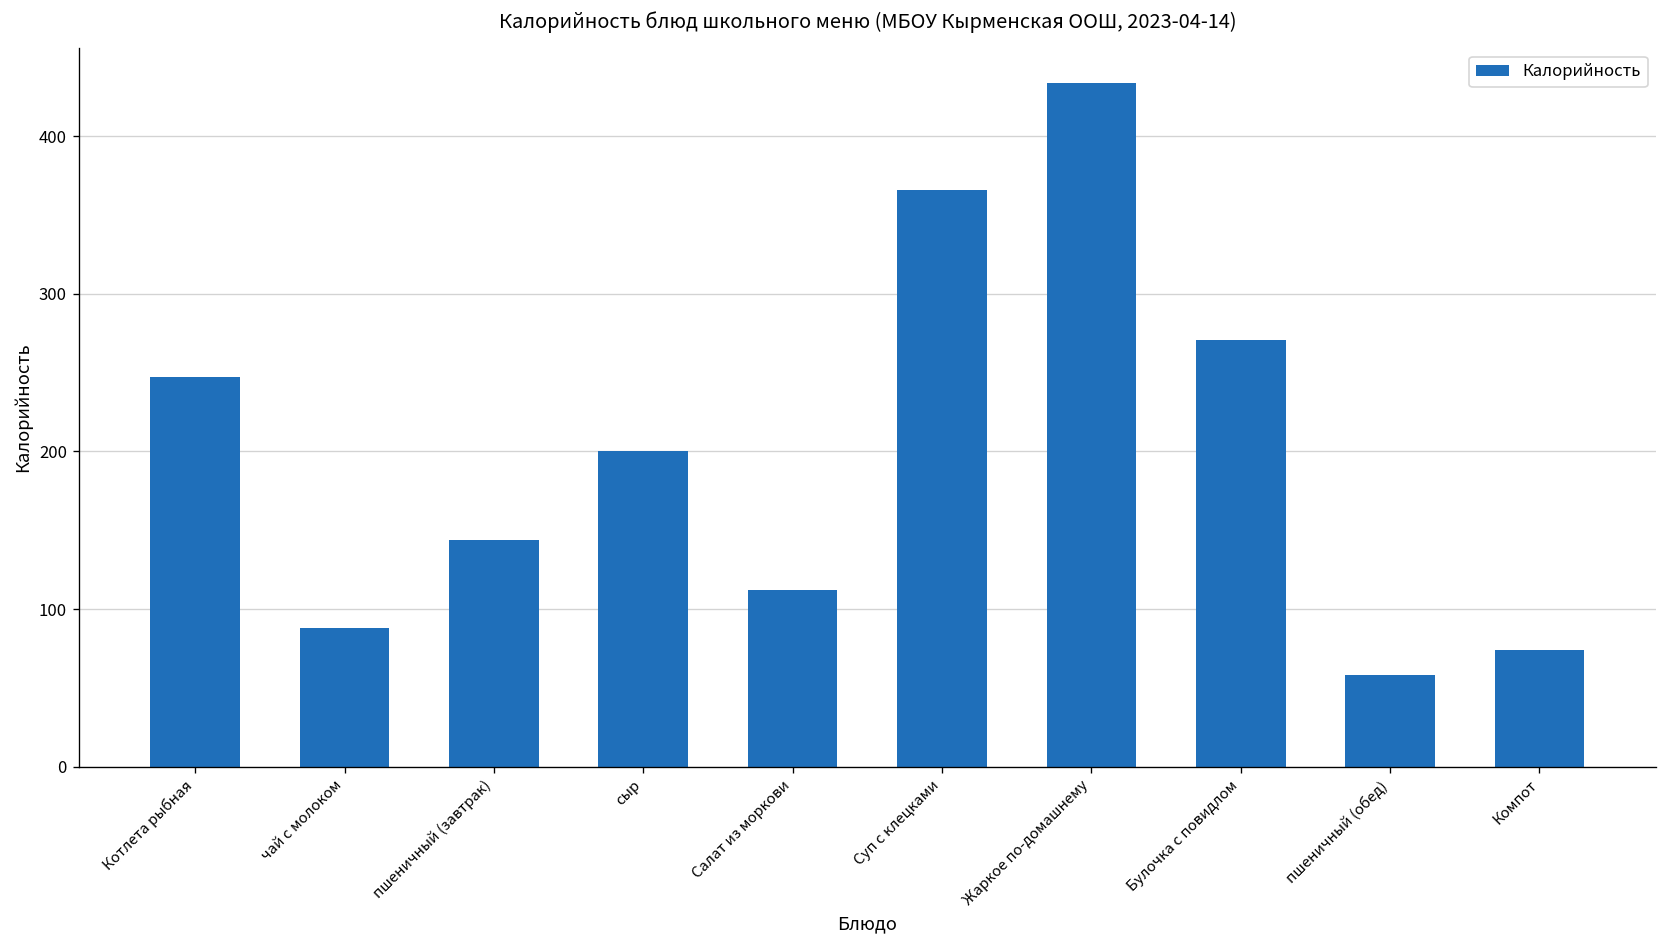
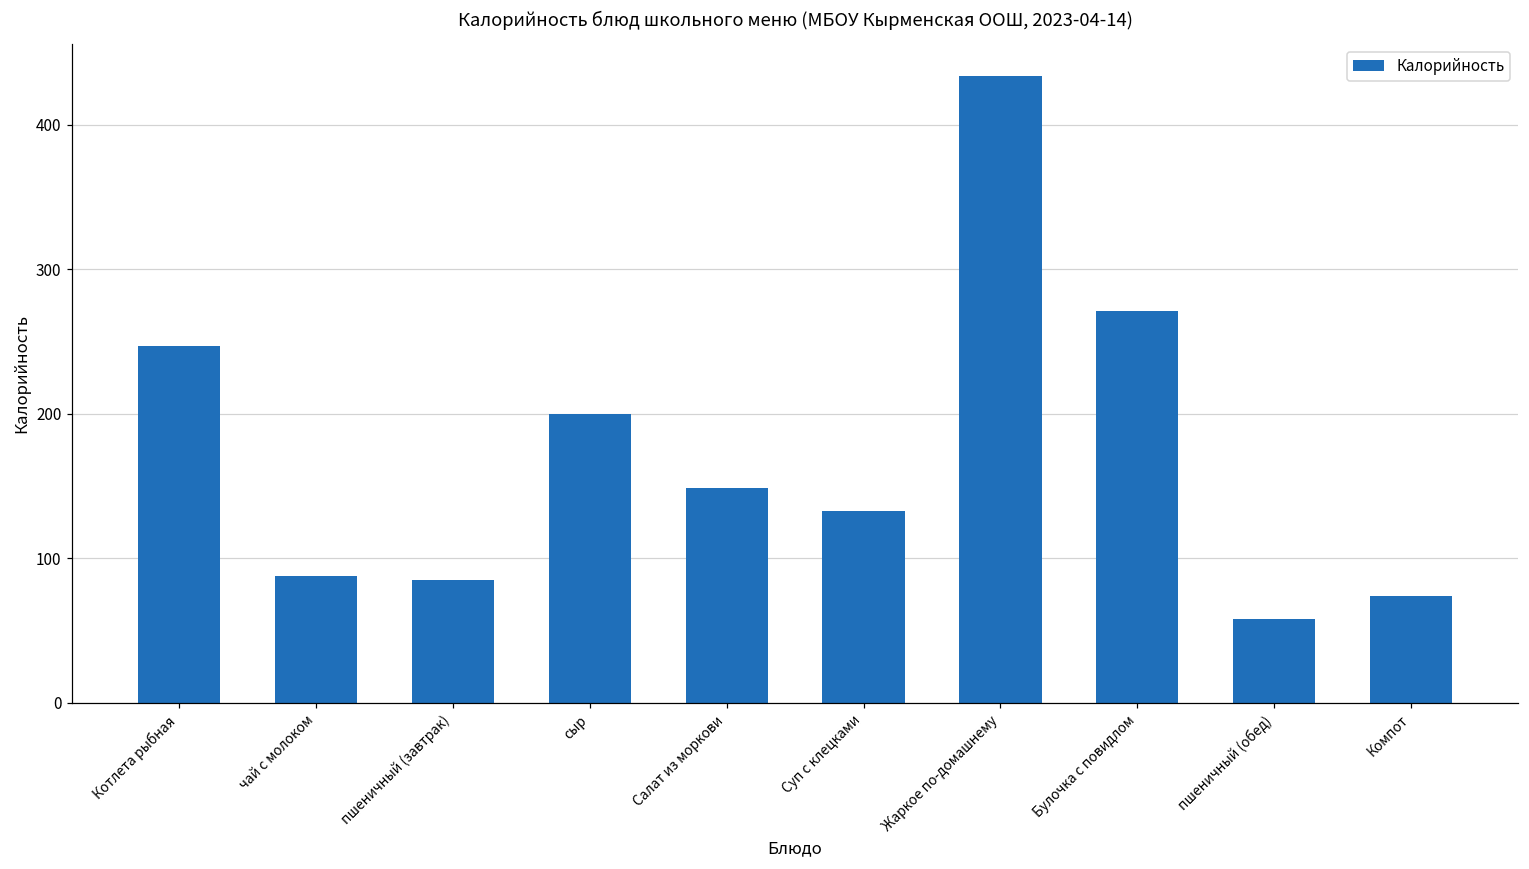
пшеничный (завтрак): 144 -> 85
Салат из моркови: 112 -> 149
Суп с клецками: 366 -> 133
